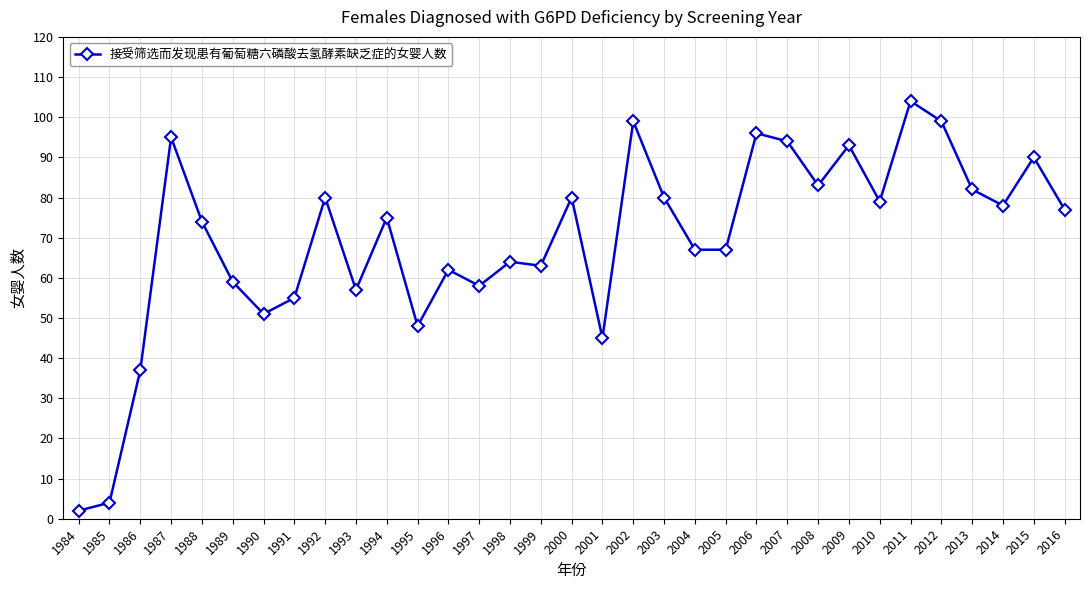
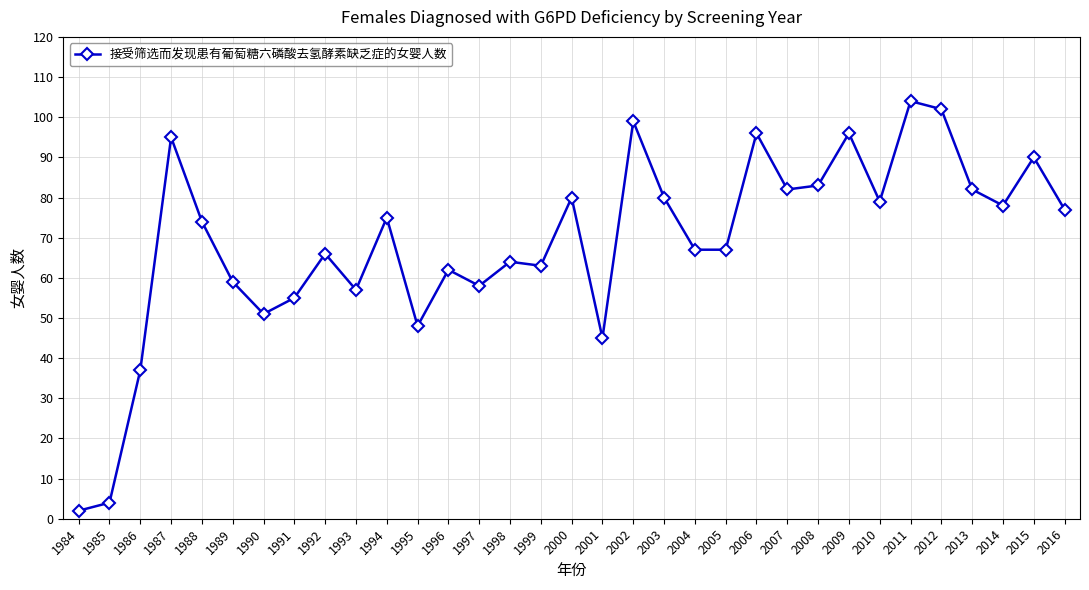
1992: 80 -> 66
2007: 94 -> 82
2009: 93 -> 96
2012: 99 -> 102
